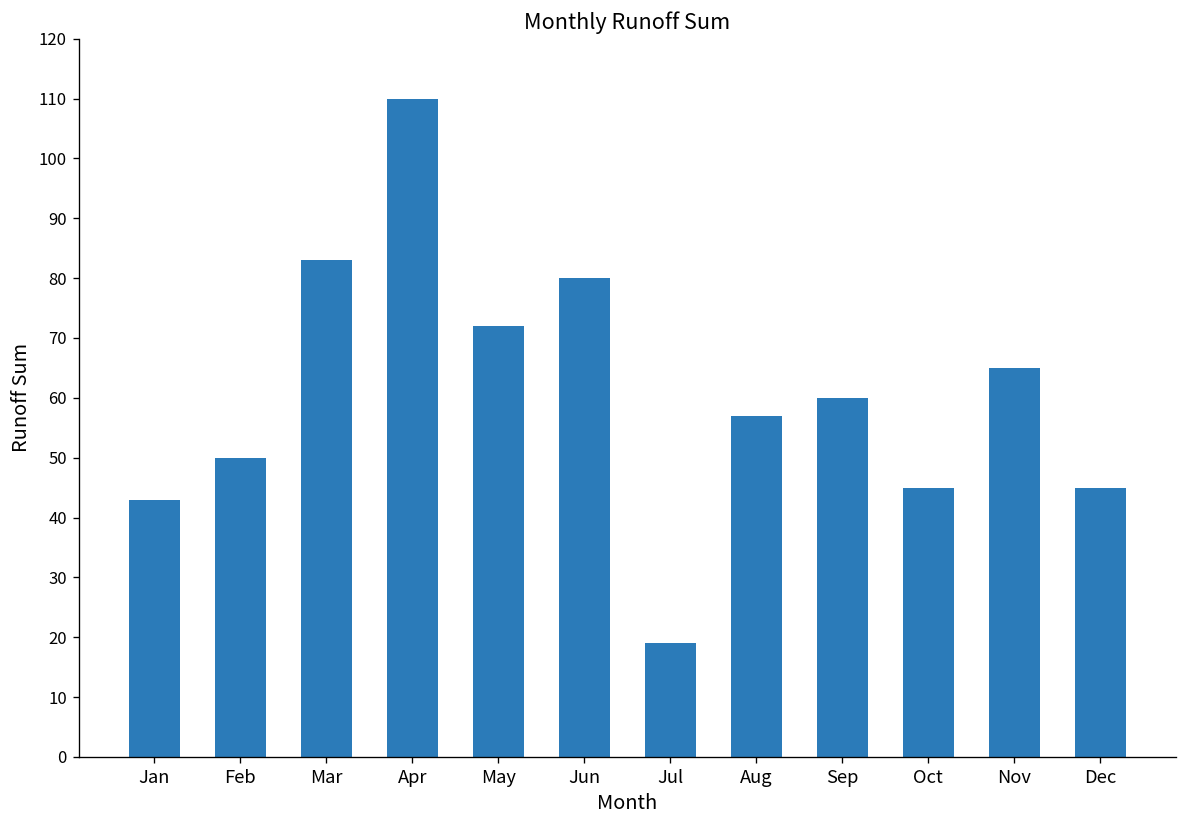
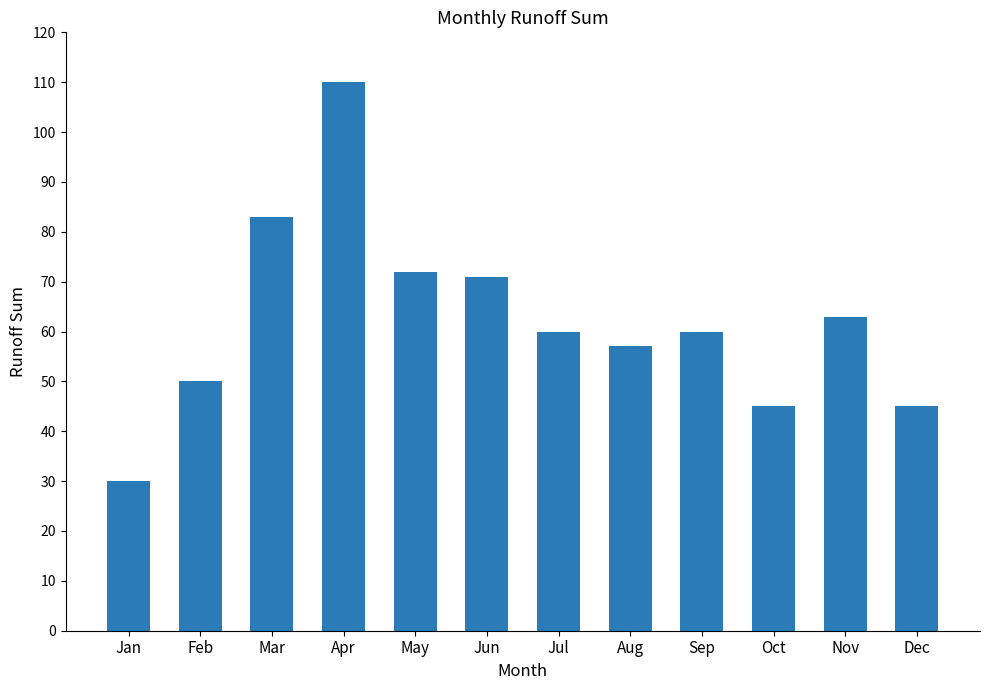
Jan: 43 -> 30
Jun: 80 -> 71
Jul: 19 -> 60
Nov: 65 -> 63
